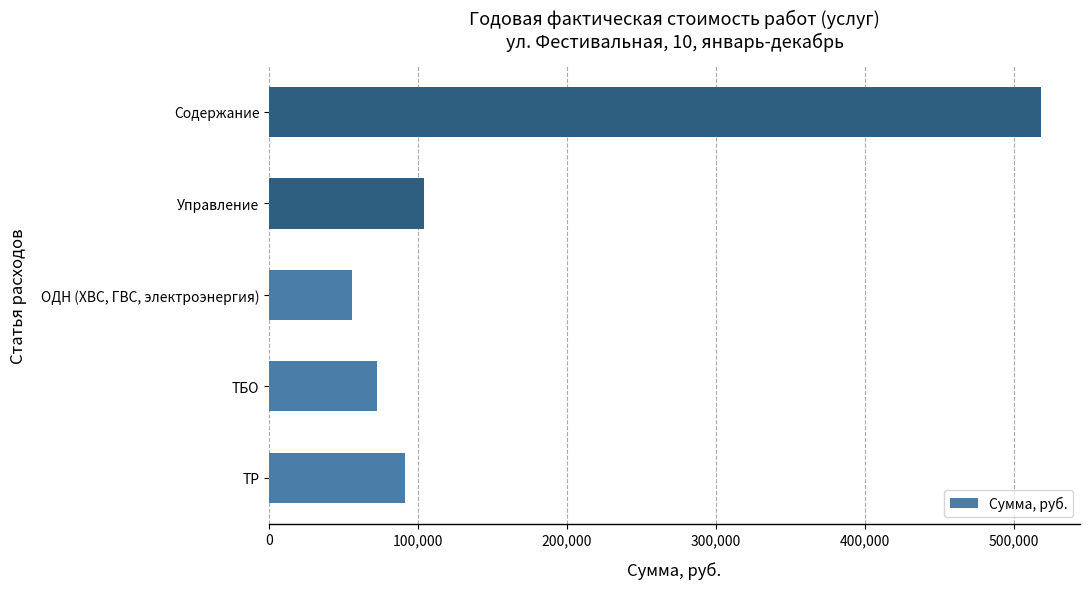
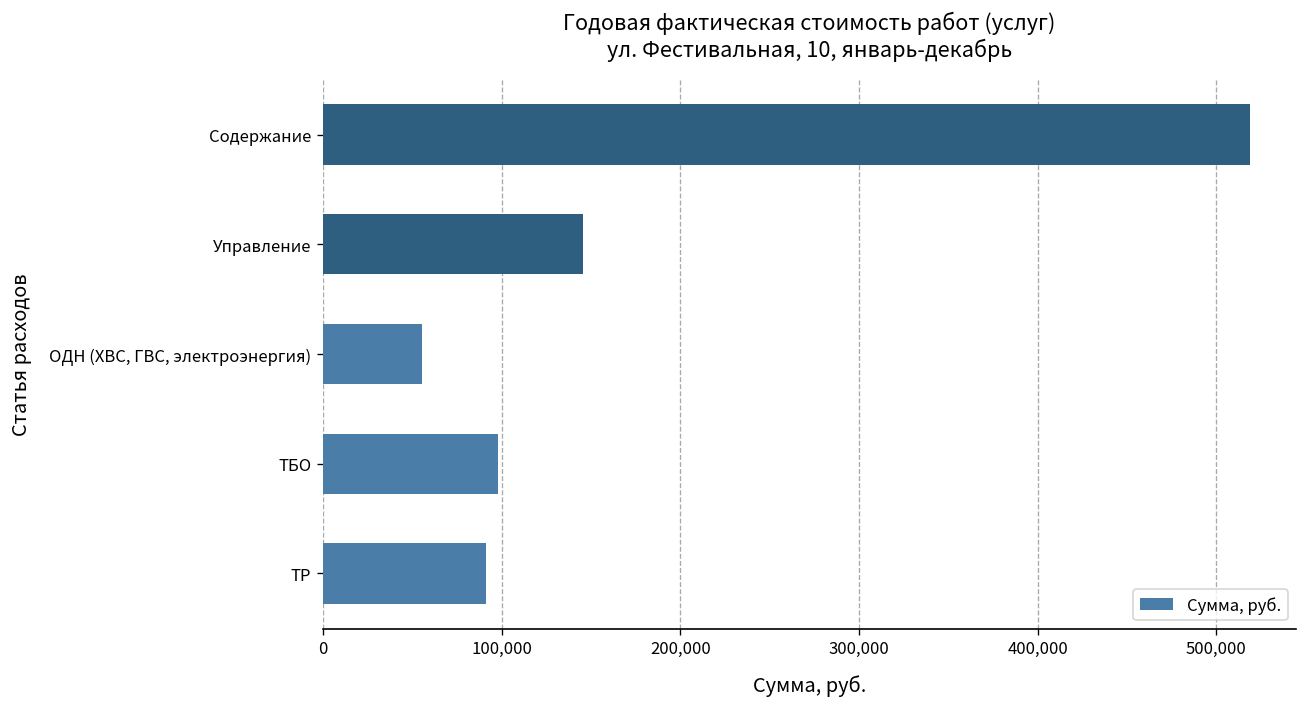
Управление: 104,000 -> 146,000
ТБО: 72,000 -> 98,000
